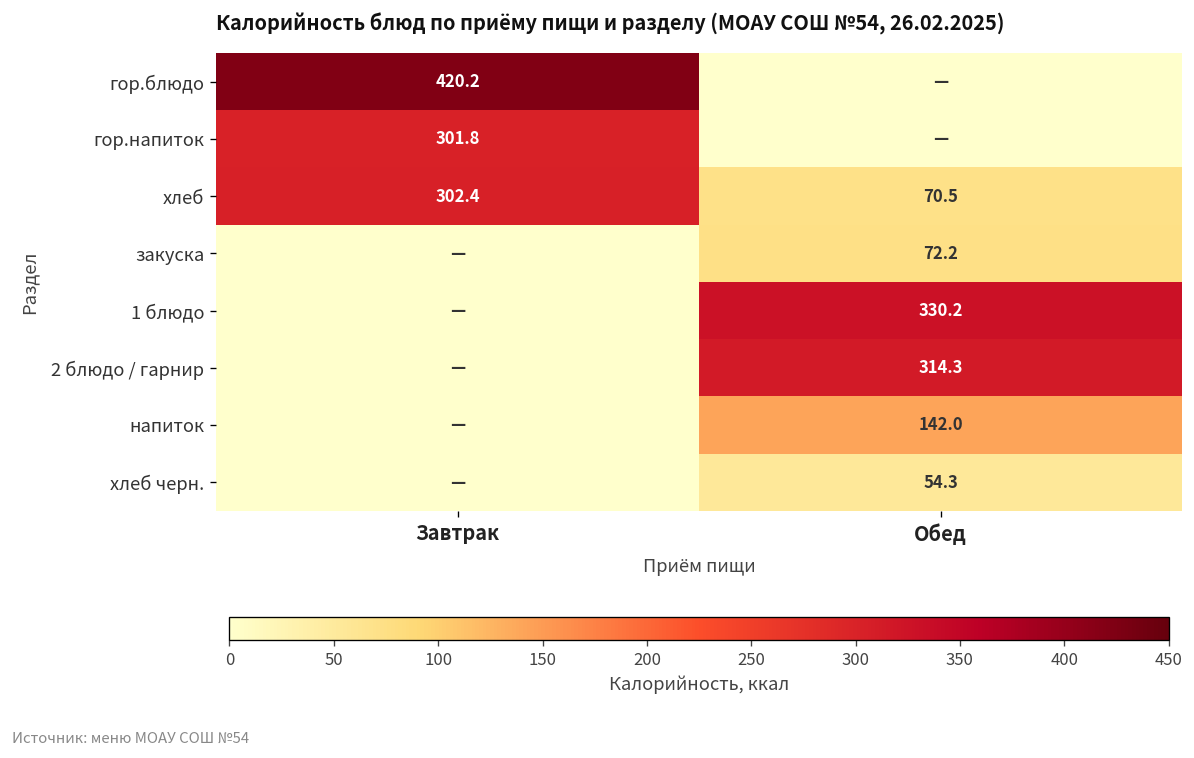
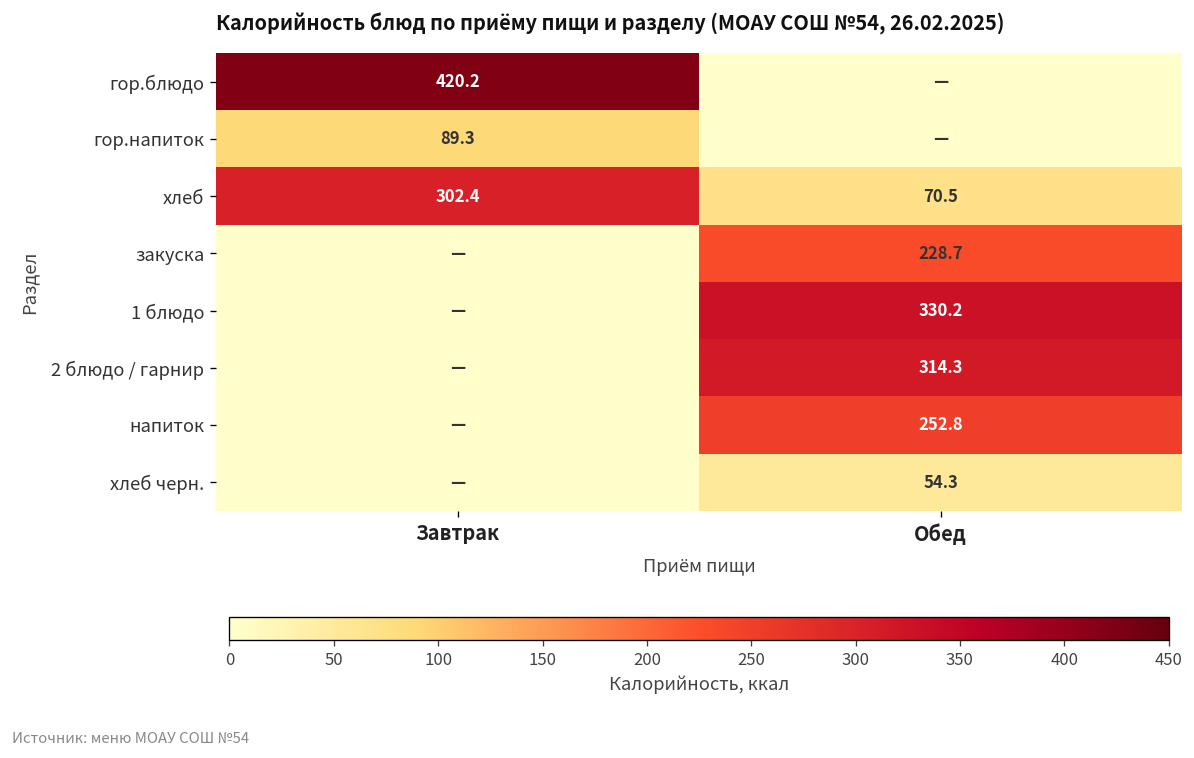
гор.напиток, Завтрак: 301.8 -> 89.3
закуска, Обед: 72.2 -> 228.7
напиток, Обед: 142.0 -> 252.8
